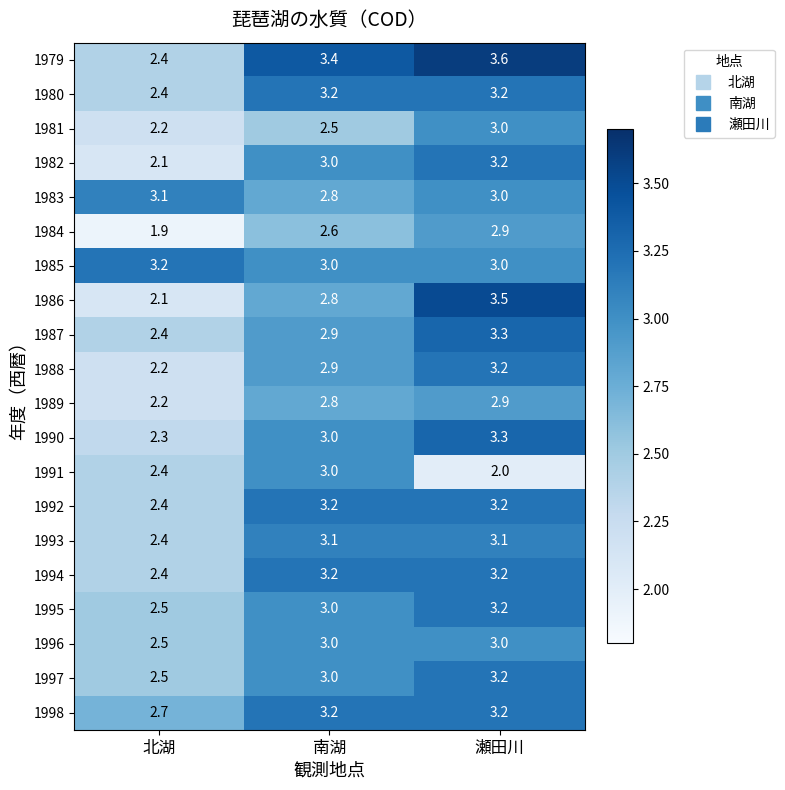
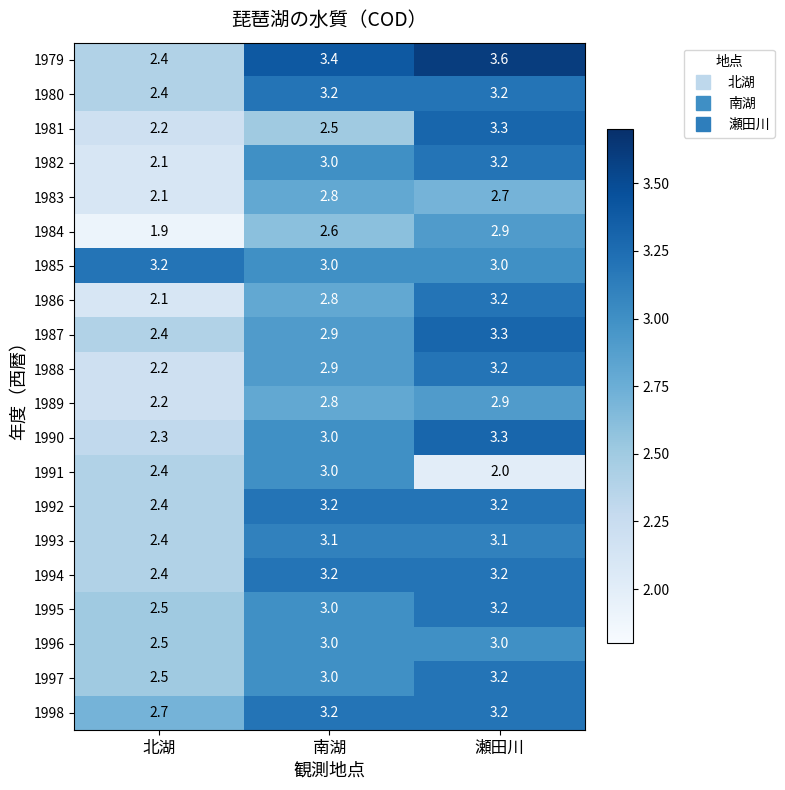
1981, 瀬田川: 3.0 -> 3.3
1983, 北湖: 3.1 -> 2.1
1983, 瀬田川: 3.0 -> 2.7
1986, 瀬田川: 3.5 -> 3.2
